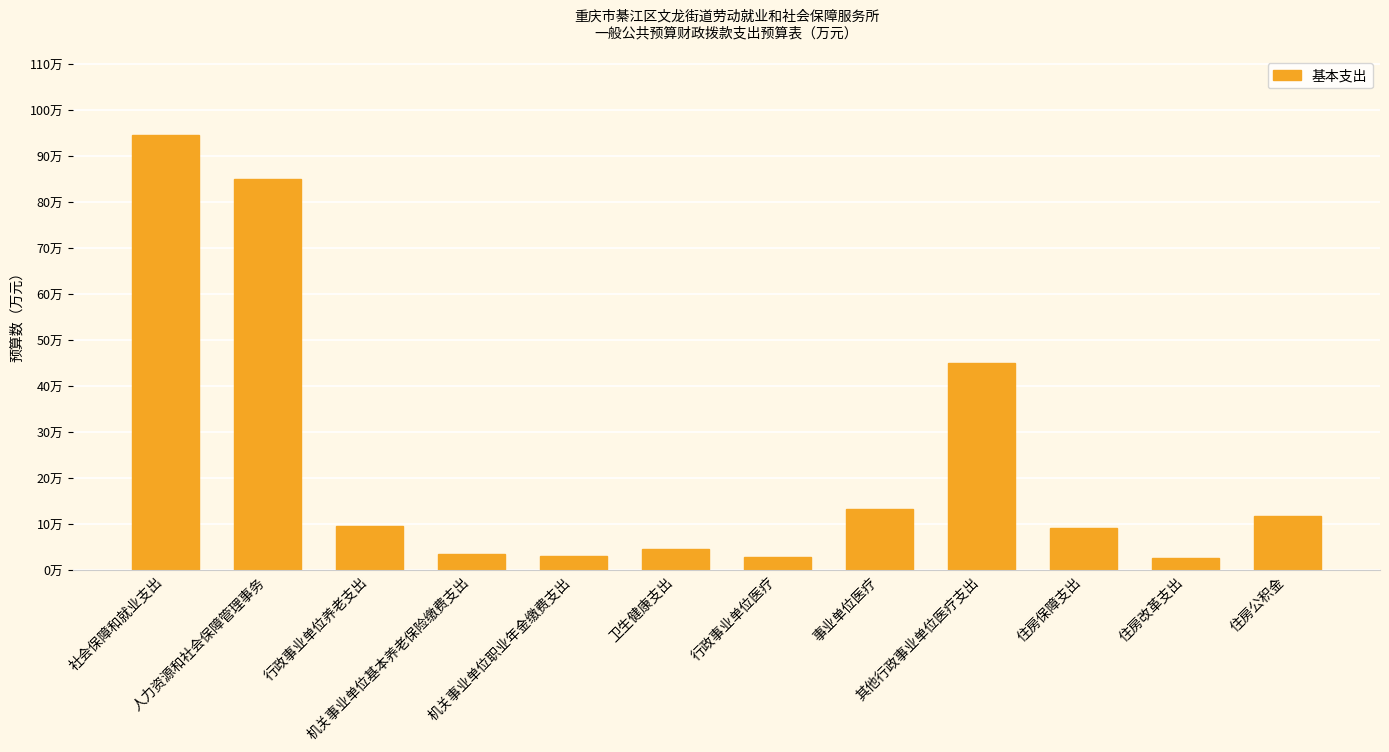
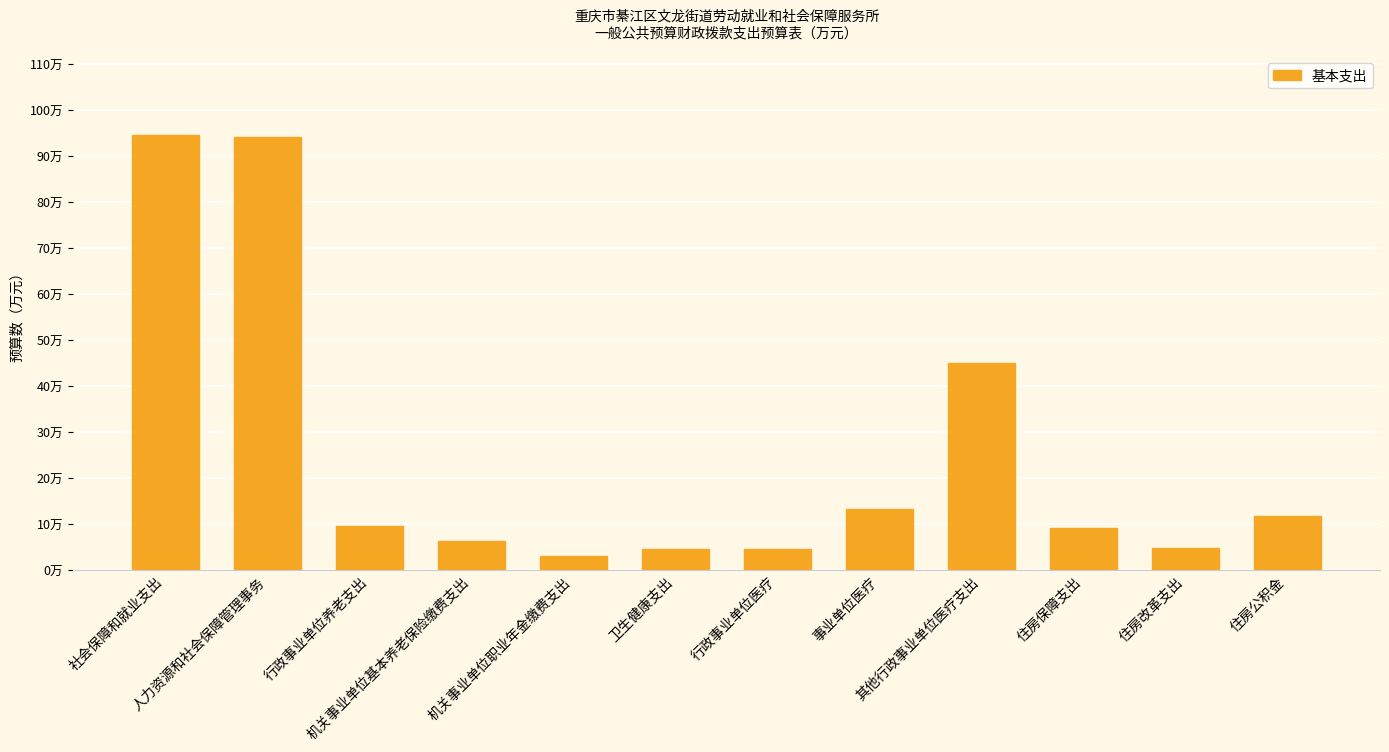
人力资源和社会保障管理事务: 85万 -> 94万
机关事业单位基本养老保险缴费支出: 4万 -> 6万
行政事业单位医疗: 3万 -> 5万
住房改革支出: 3万 -> 5万
